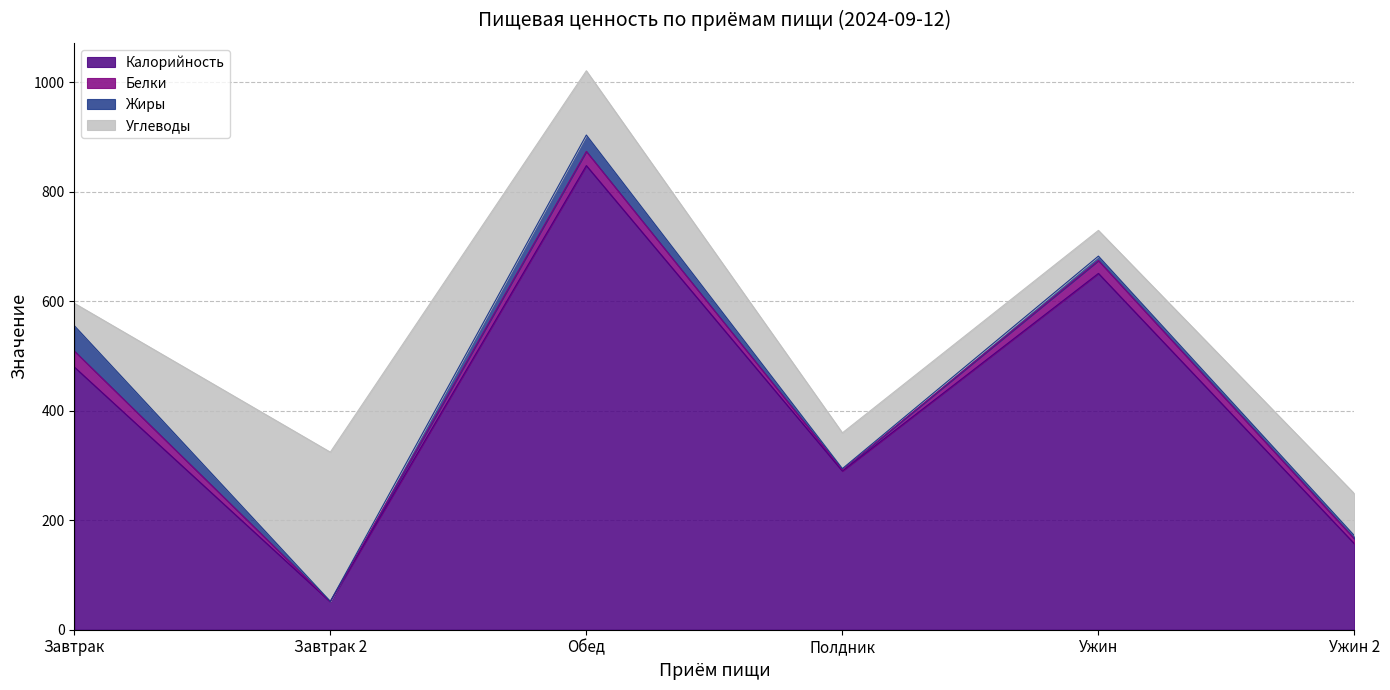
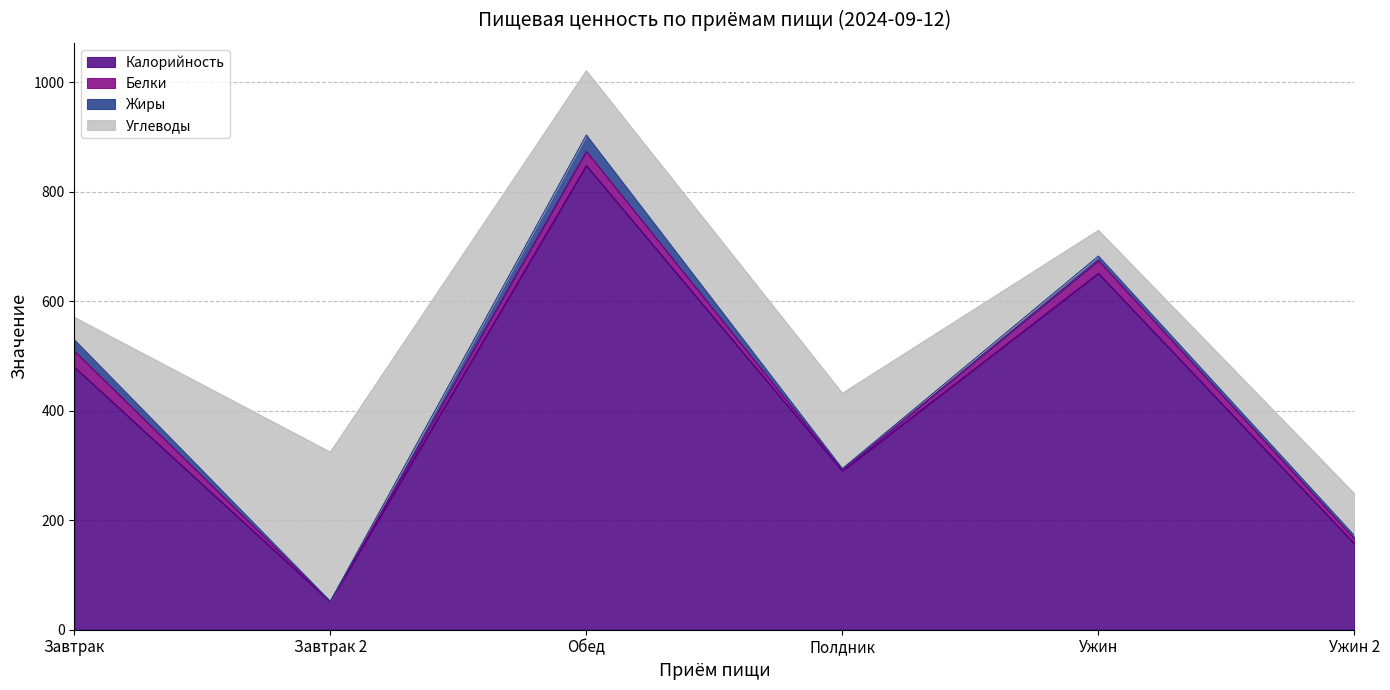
Жиры, Завтрак: 50 -> 20
Углеводы, Полдник: 70 -> 140
